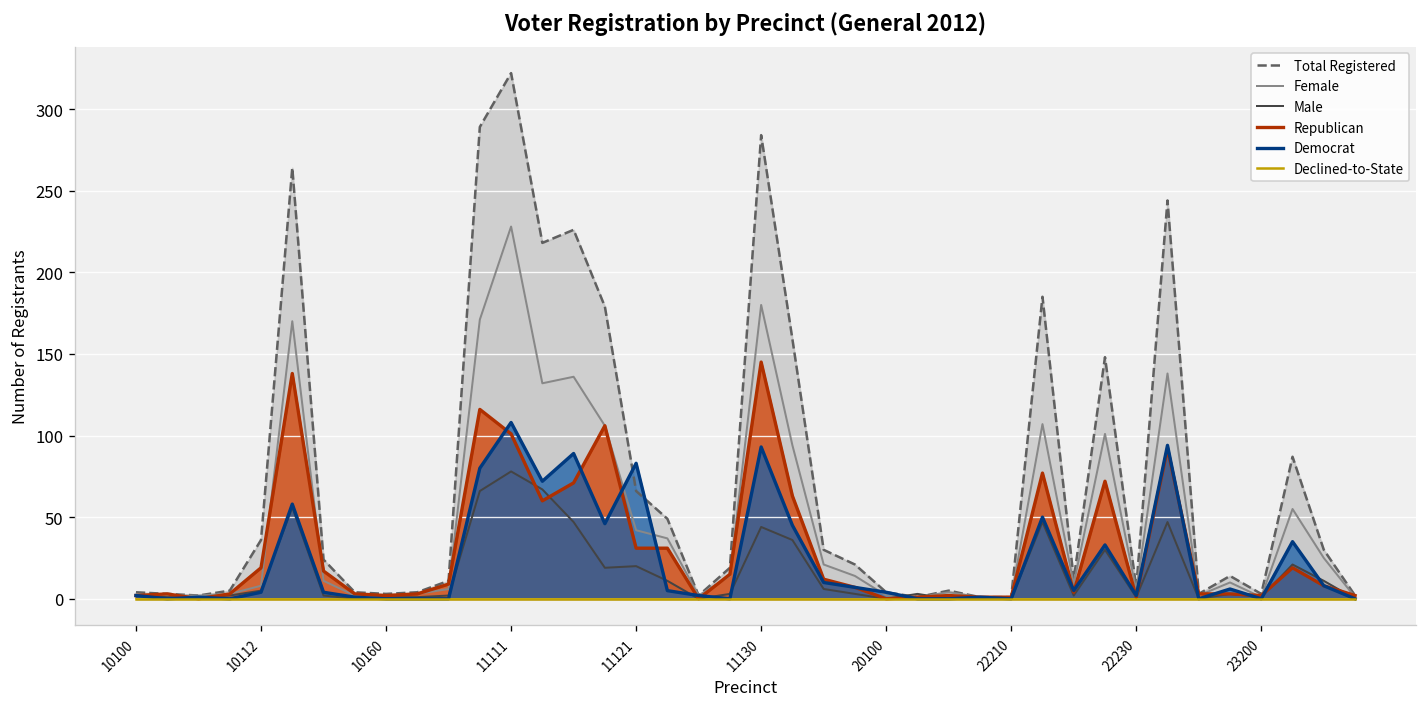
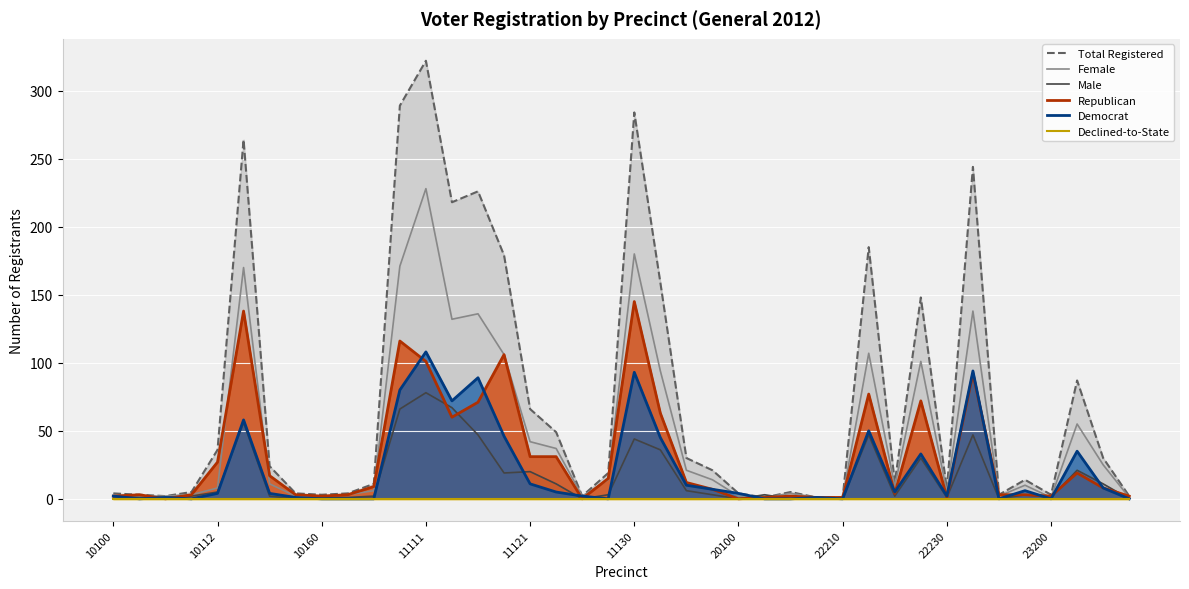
Republican, 10112: 19 -> 27
Democrat, 11121: 83 -> 11
